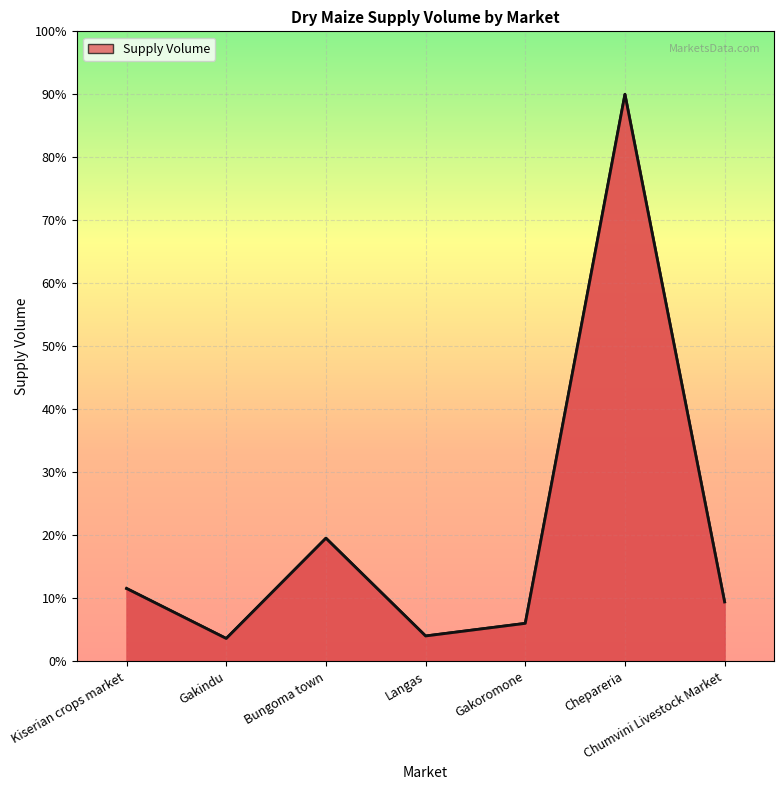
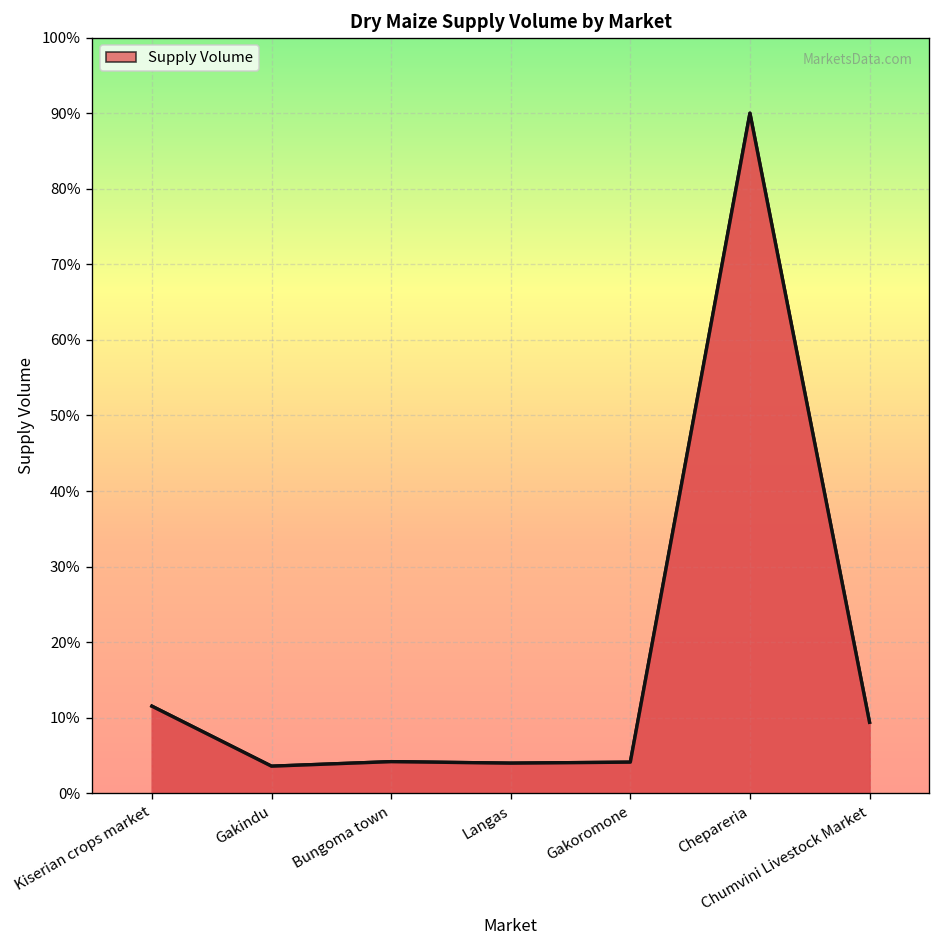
Bungoma town: 20% -> 4%
Gakoromone: 6% -> 4%
